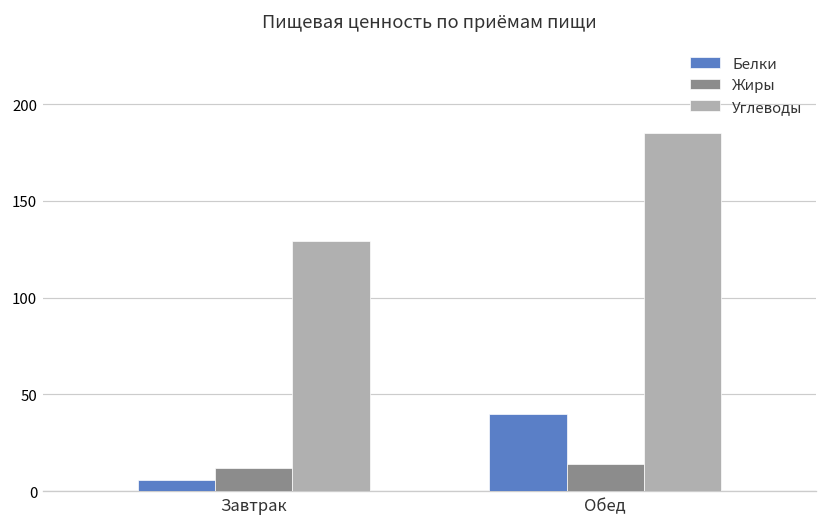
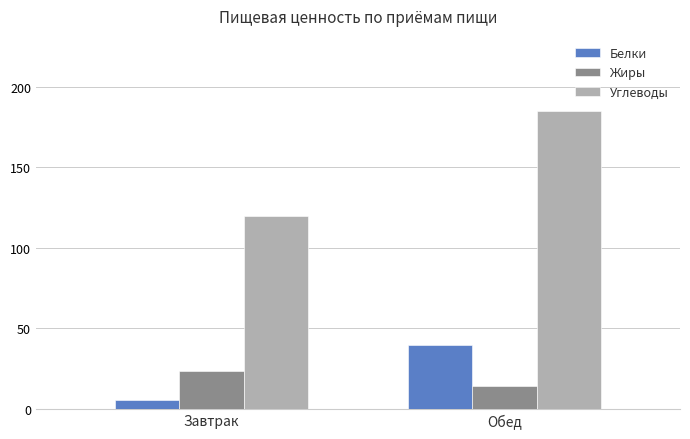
Жиры, Завтрак: 12 -> 23
Углеводы, Завтрак: 129 -> 120
